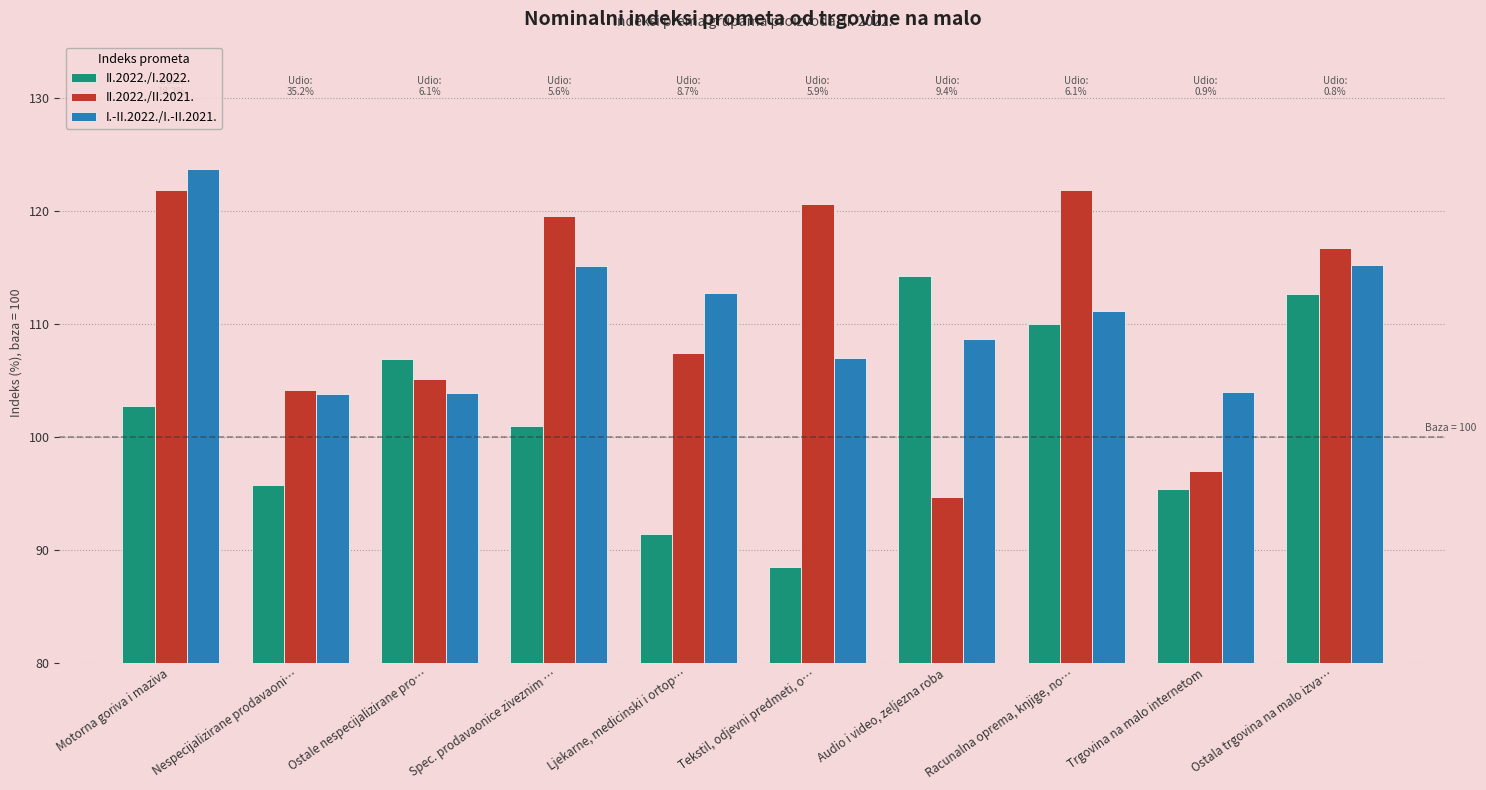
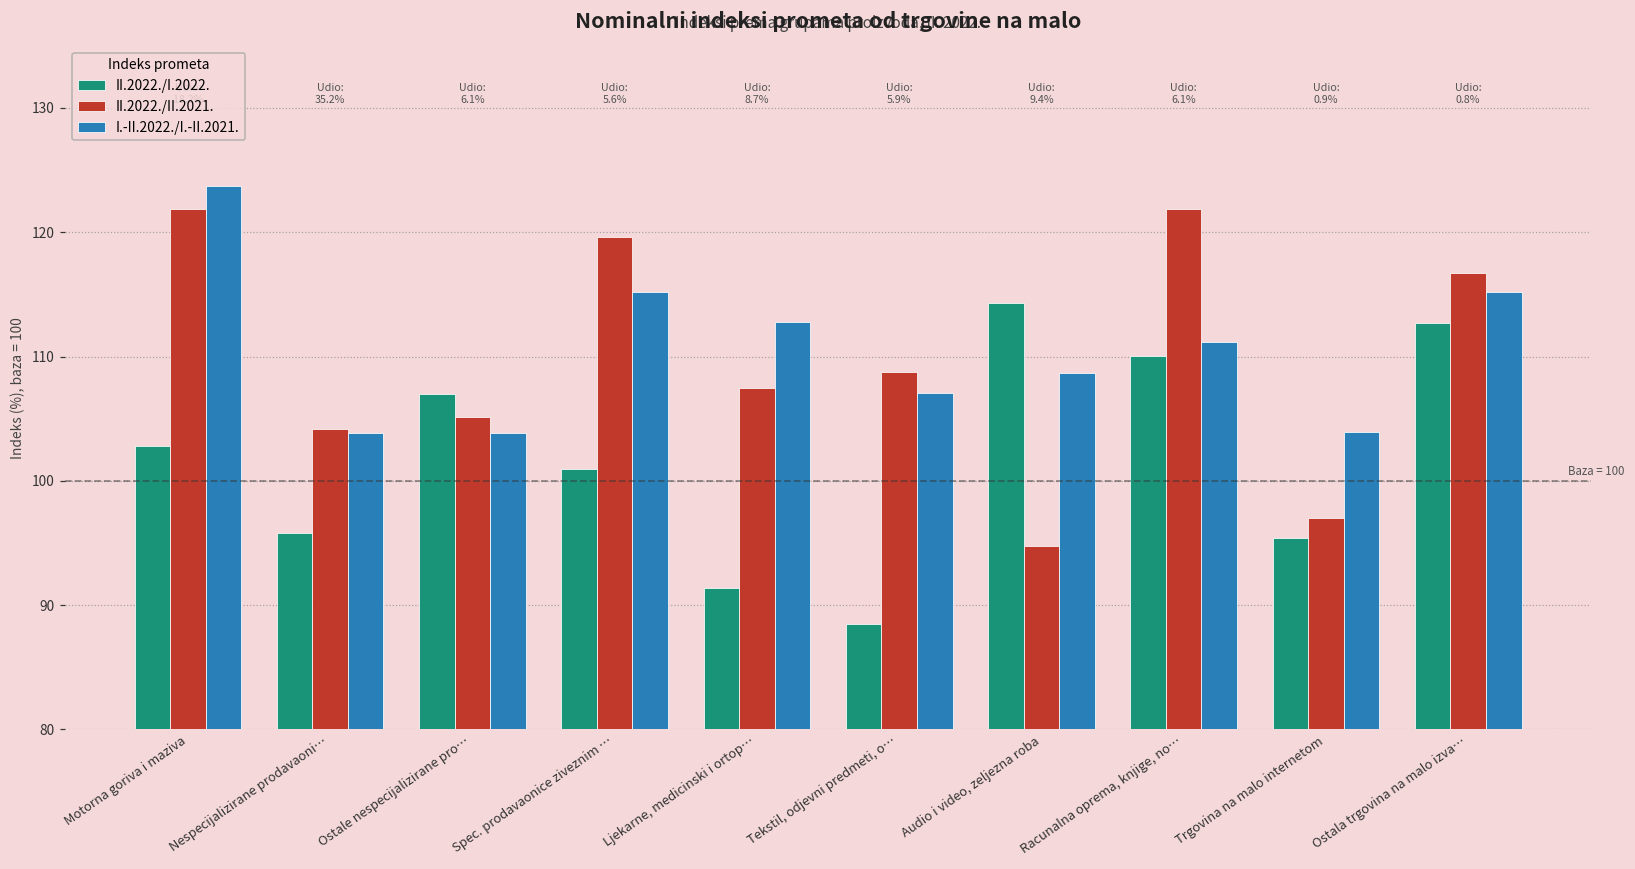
II.2022./II.2021., Tekstil, odjevni predmeti, o…: 120.6 -> 108.7
